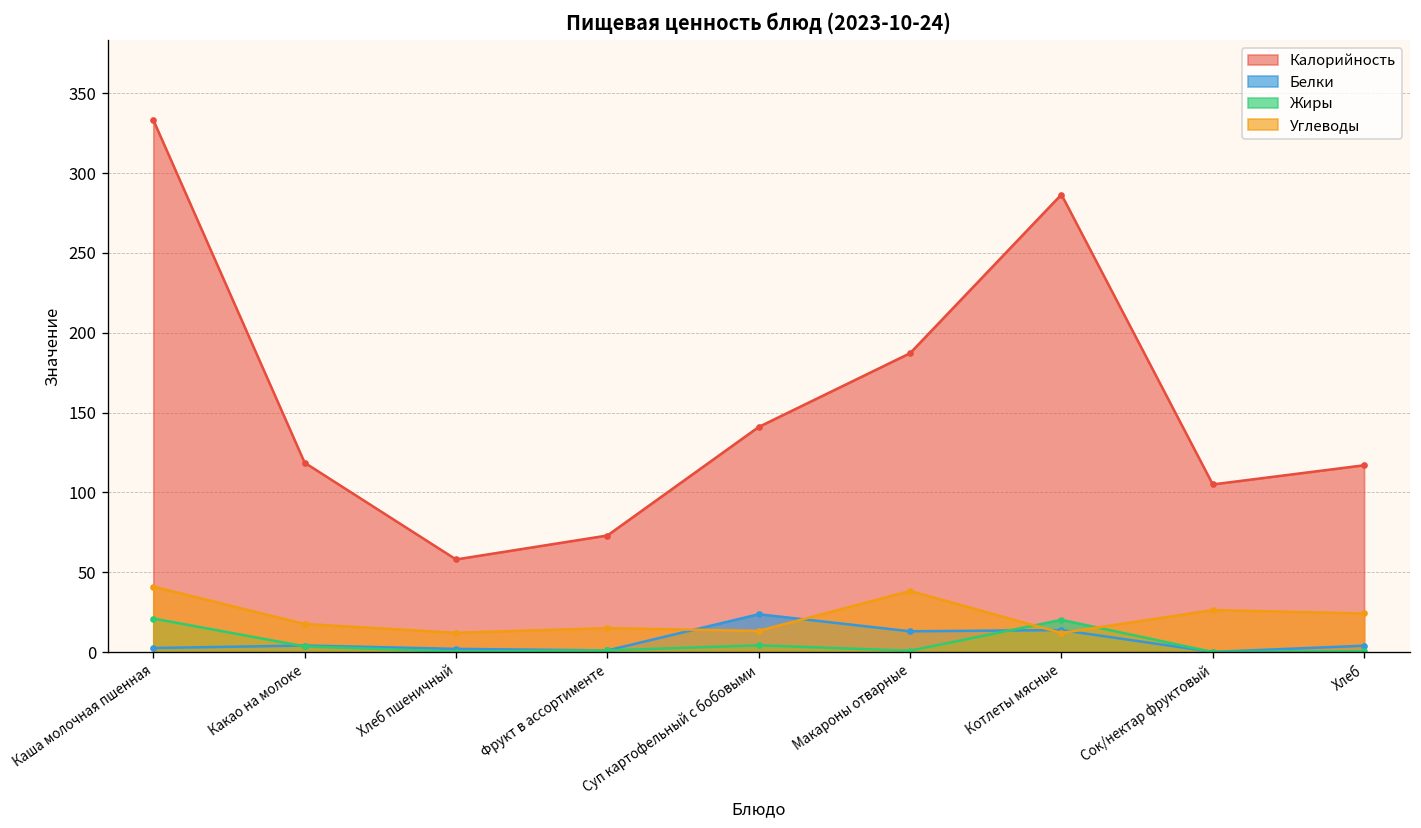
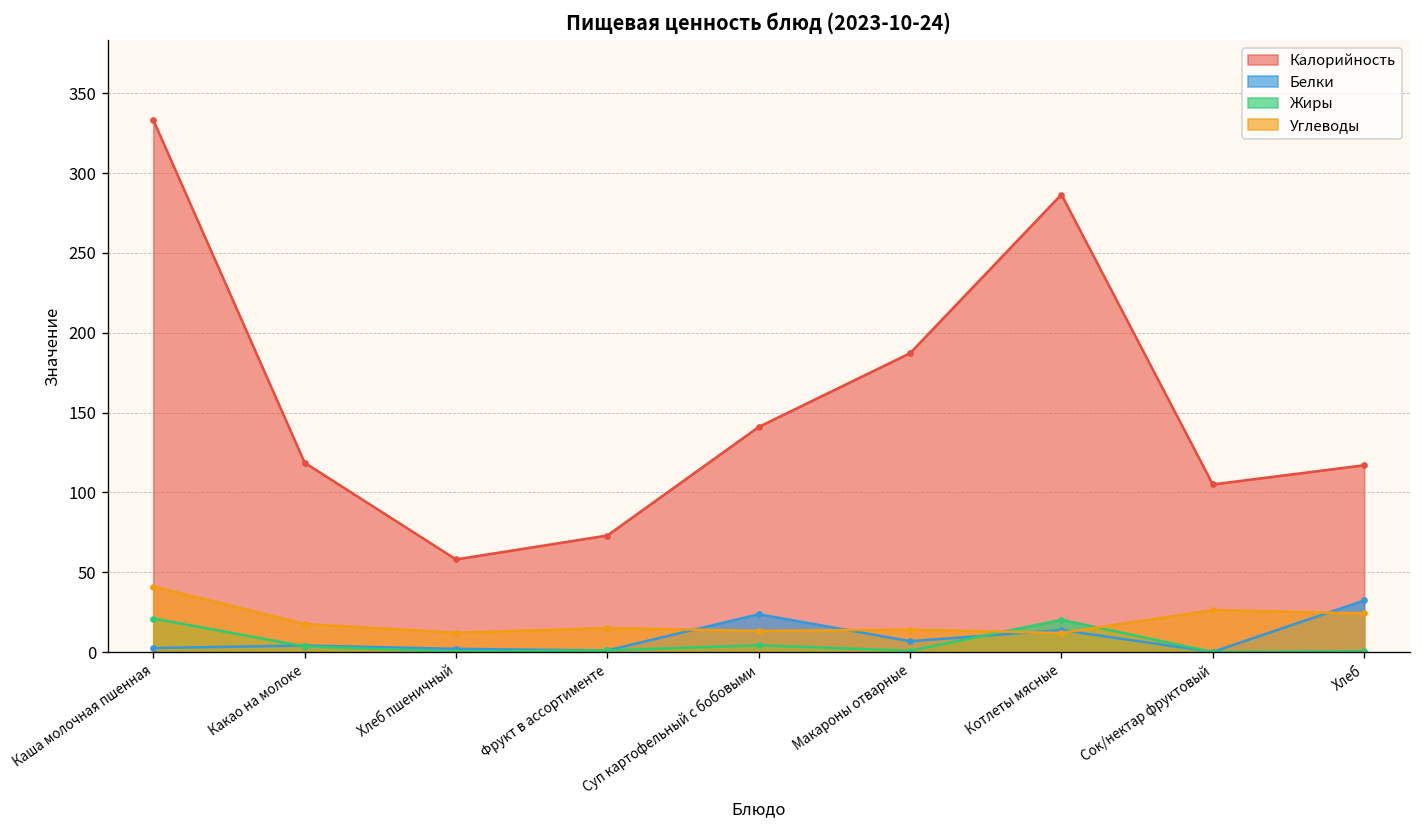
Белки, Макароны отварные: 13 -> 7
Углеводы, Макароны отварные: 38 -> 14
Белки, Хлеб: 4 -> 32
